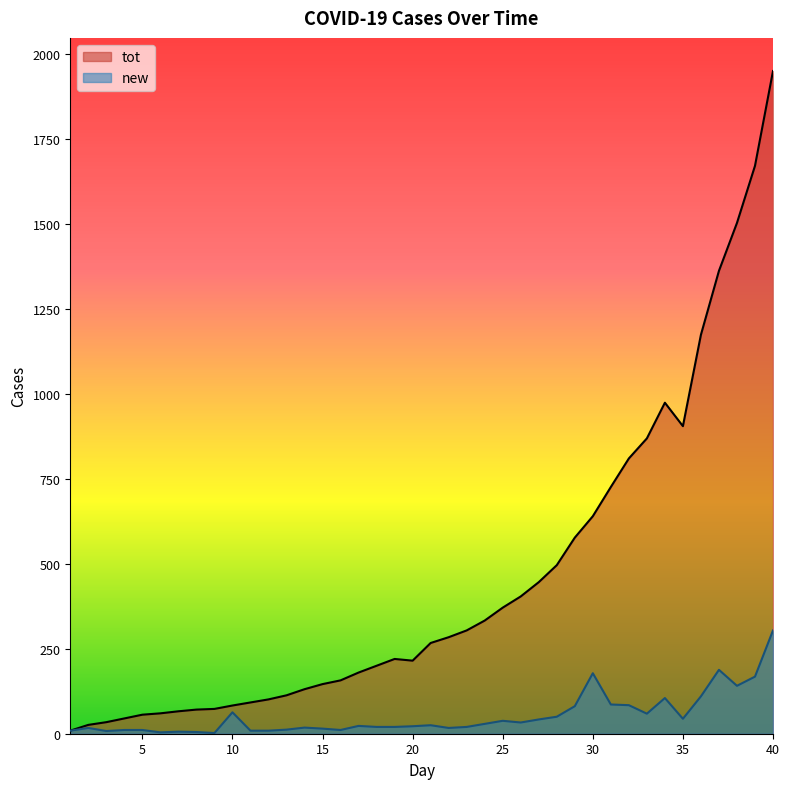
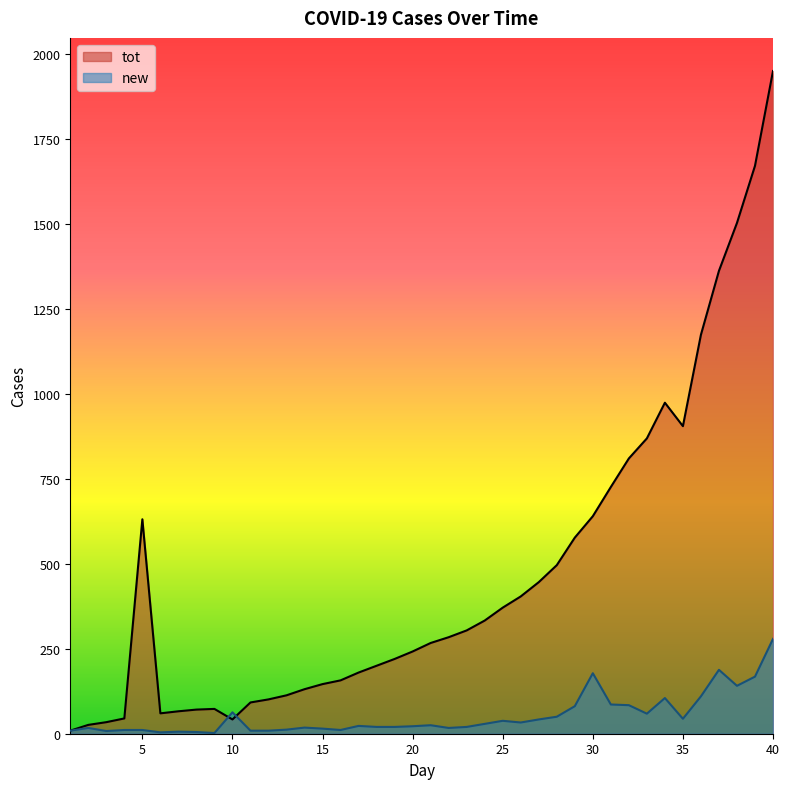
tot, 5: 60 -> 630
tot, 10: 80 -> 40
tot, 20: 220 -> 240
new, 40: 300 -> 280
